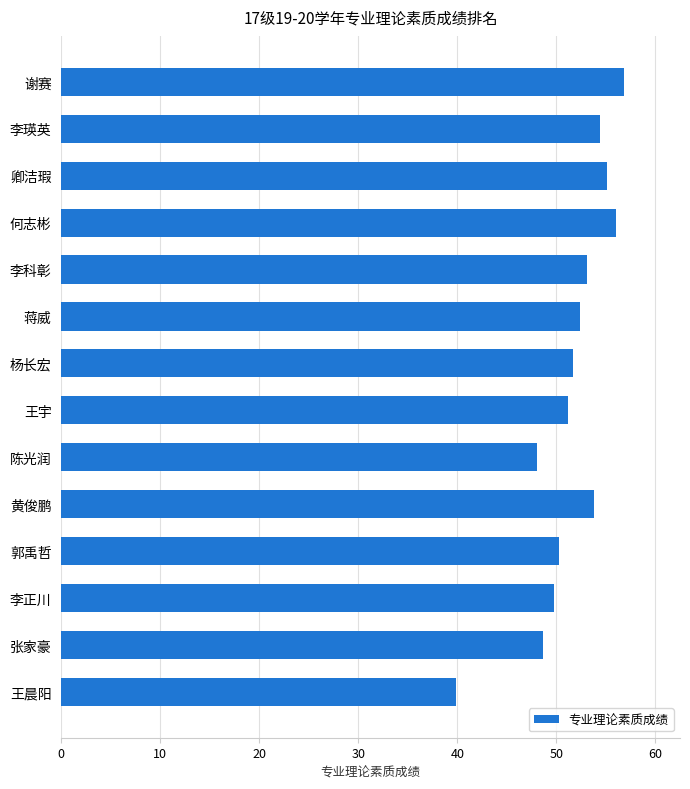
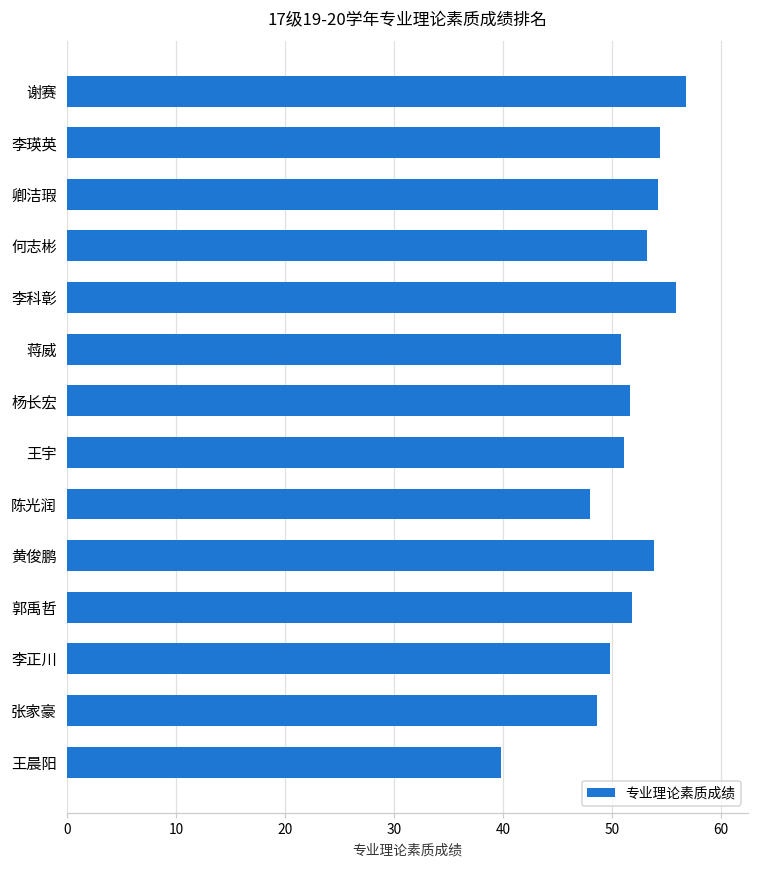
卿洁瑕: 55 -> 54
何志彬: 56 -> 53
李科彰: 53 -> 56
蒋威: 52 -> 51
郭禹哲: 50 -> 52
